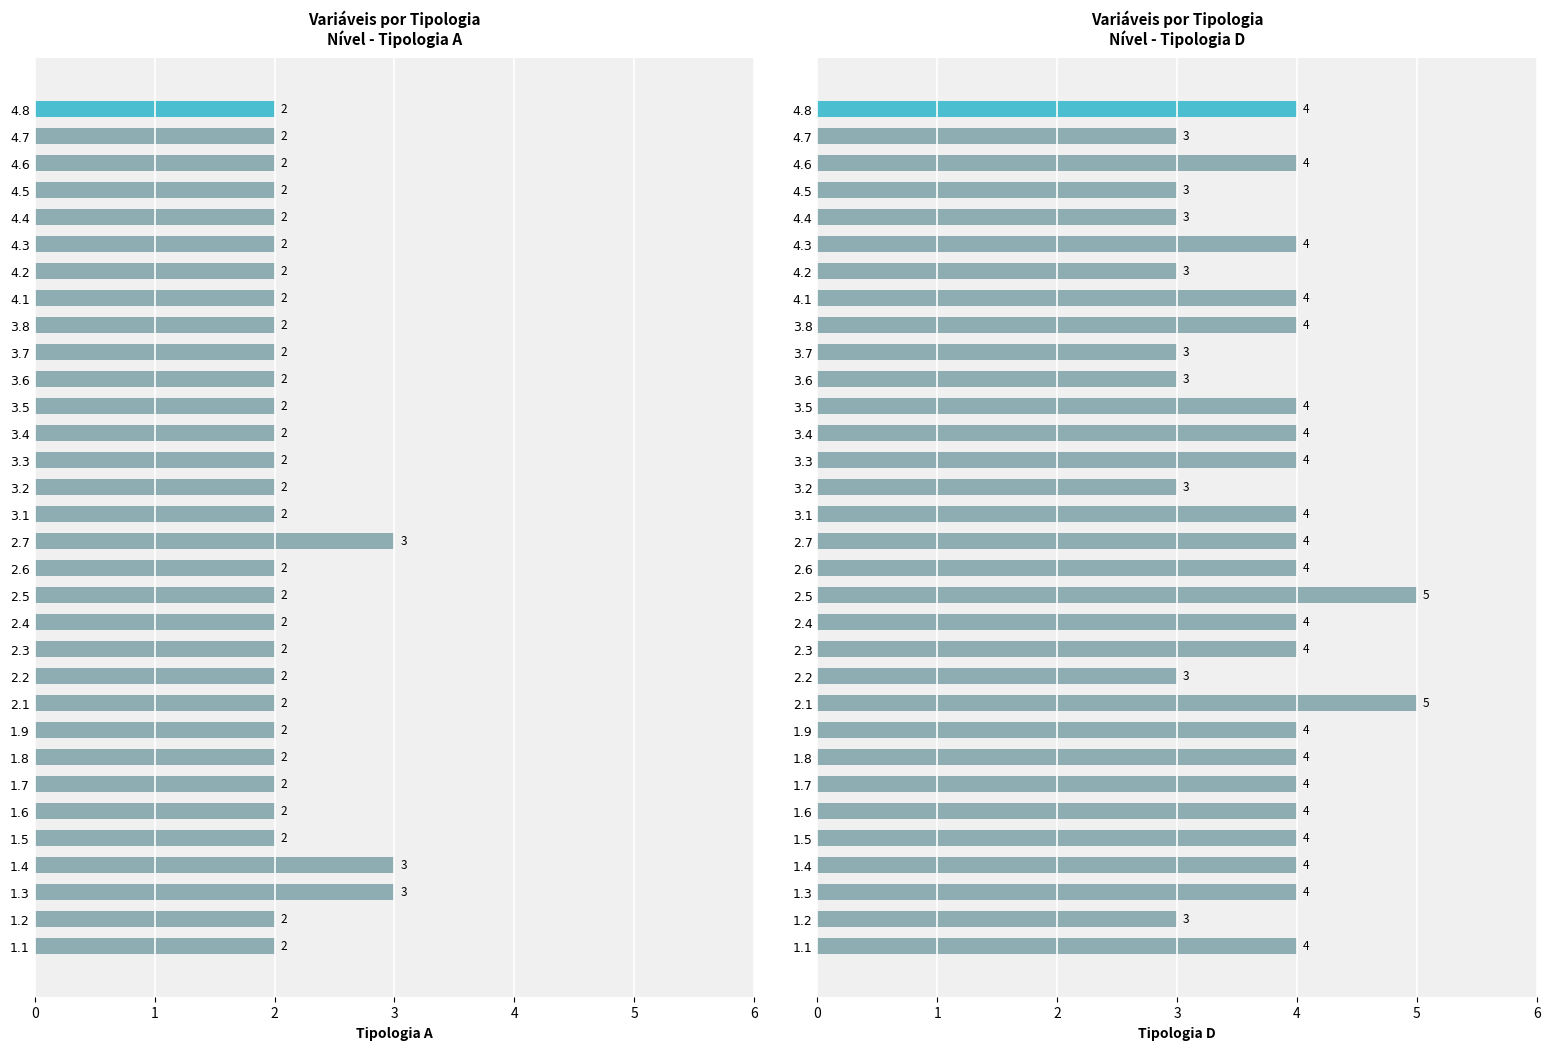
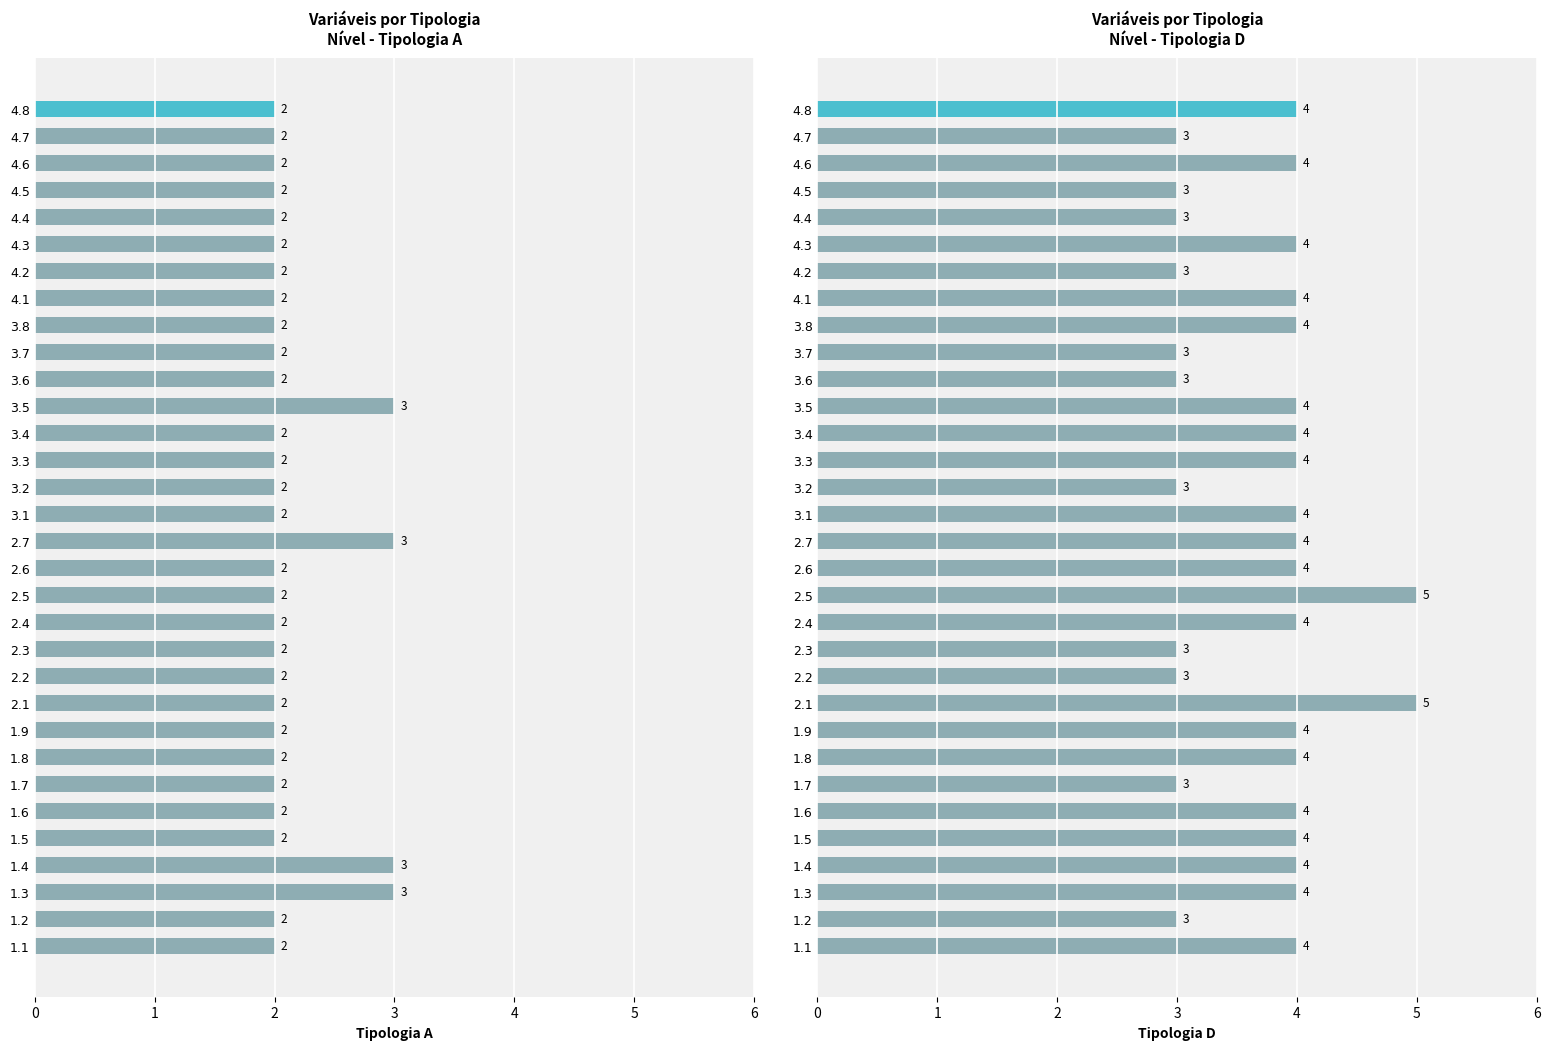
Variáveis por Tipologia Nível - Tipologia A, 3.5: 2 -> 3
Variáveis por Tipologia Nível - Tipologia D, 2.3: 4 -> 3
Variáveis por Tipologia Nível - Tipologia D, 1.7: 4 -> 3
